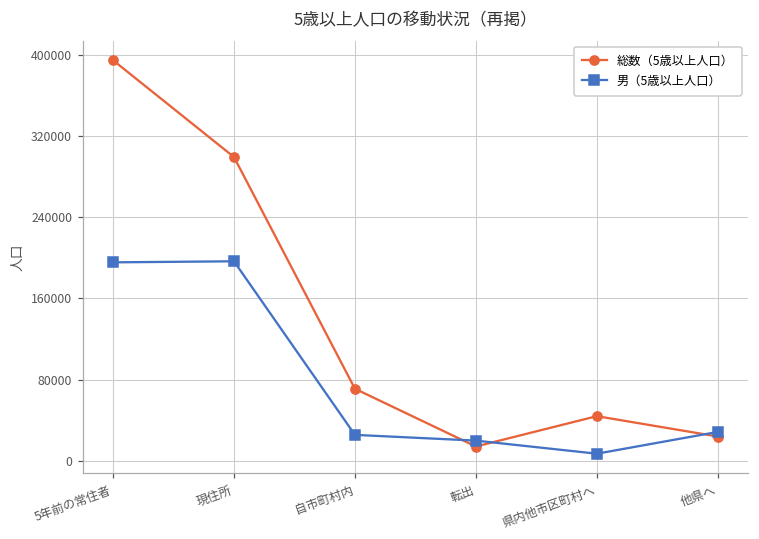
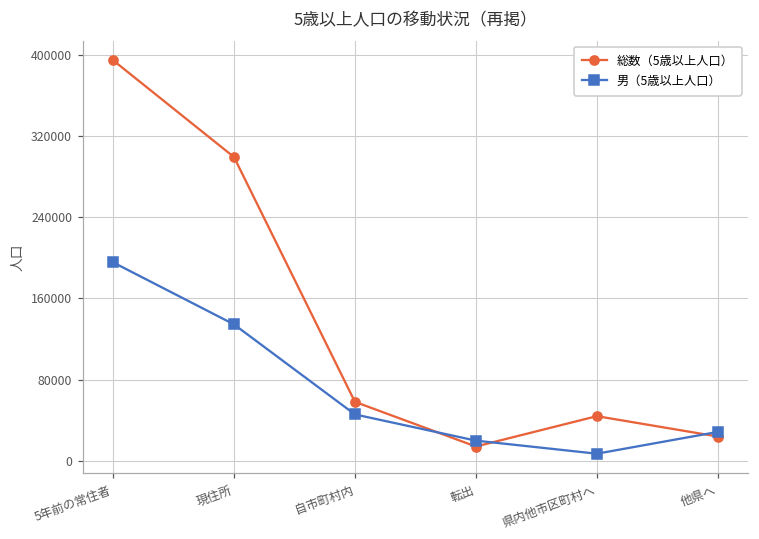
男（5歳以上人口）, 現住所: 200000 -> 130000
総数（5歳以上人口）, 自市町村内: 70000 -> 60000
男（5歳以上人口）, 自市町村内: 30000 -> 50000
